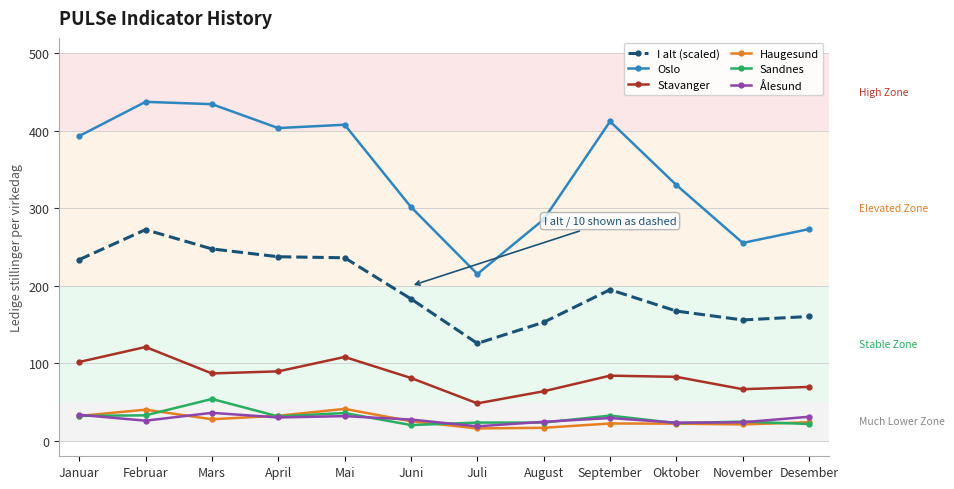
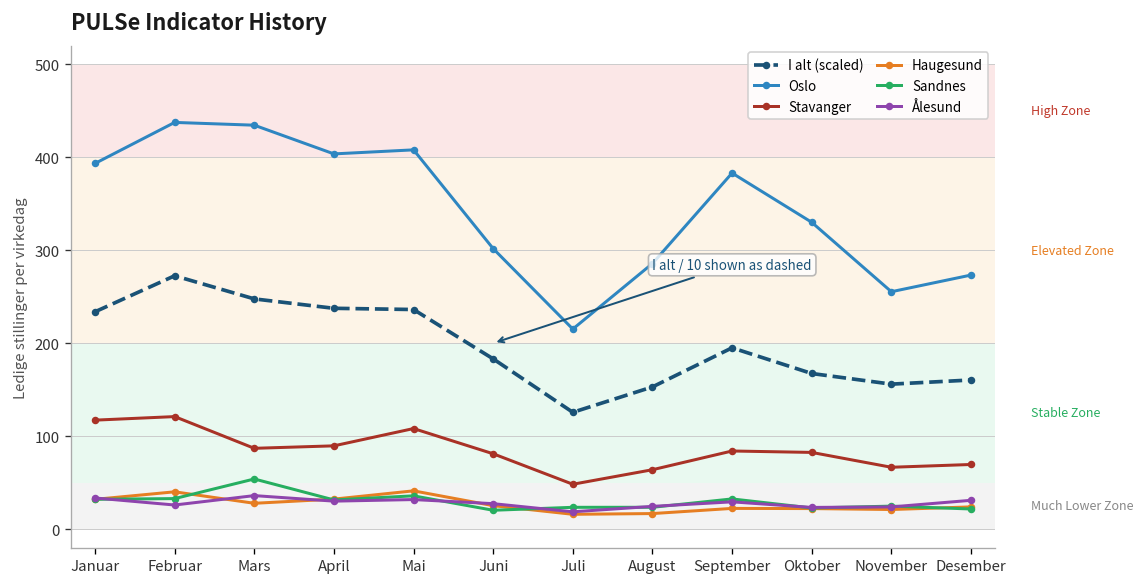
Stavanger, Januar: 100 -> 120
Oslo, September: 410 -> 380
